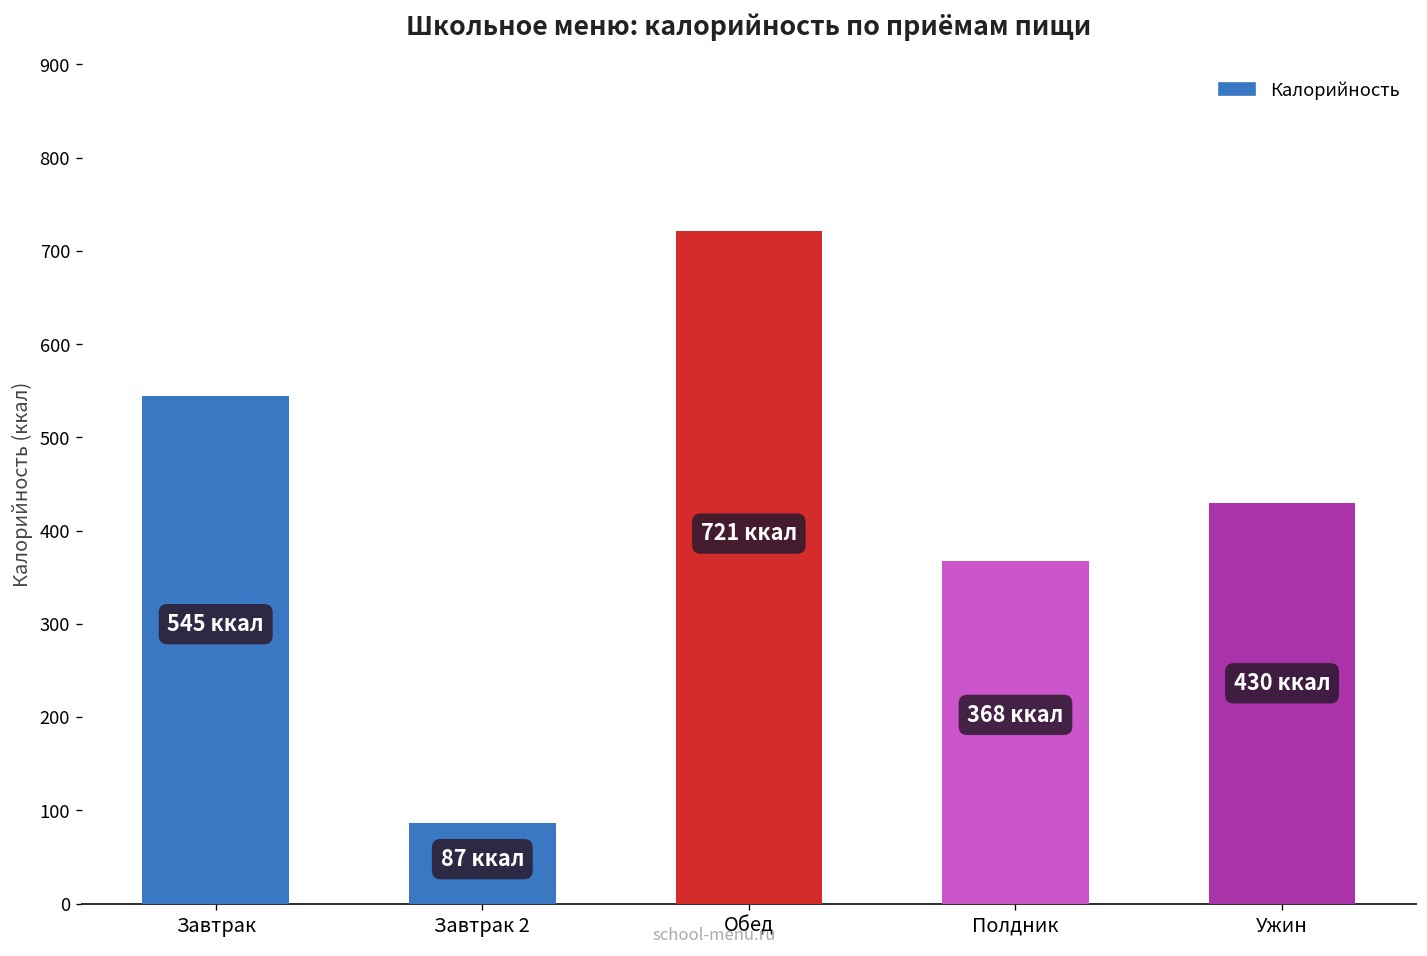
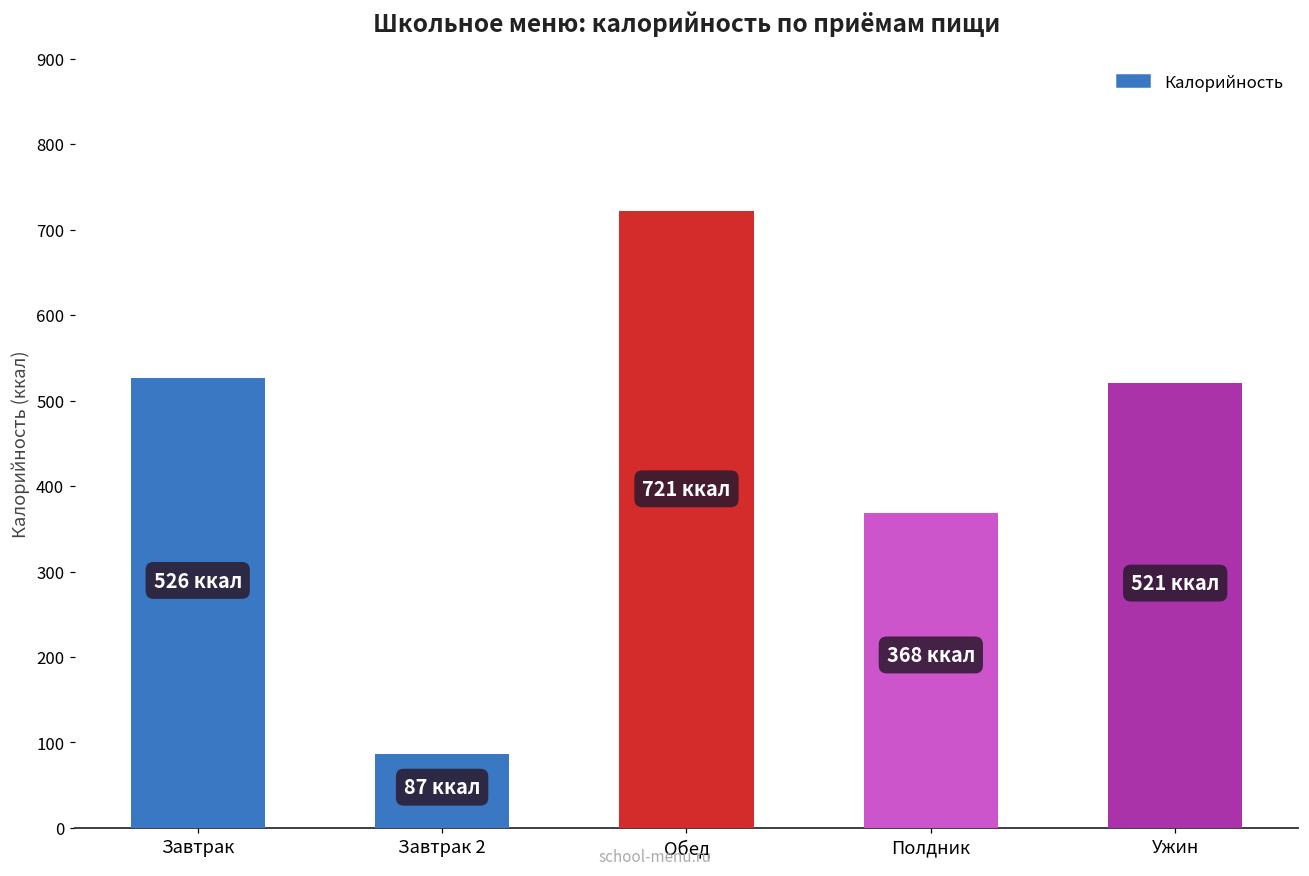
Завтрак: 545 -> 526
Ужин: 430 -> 521
